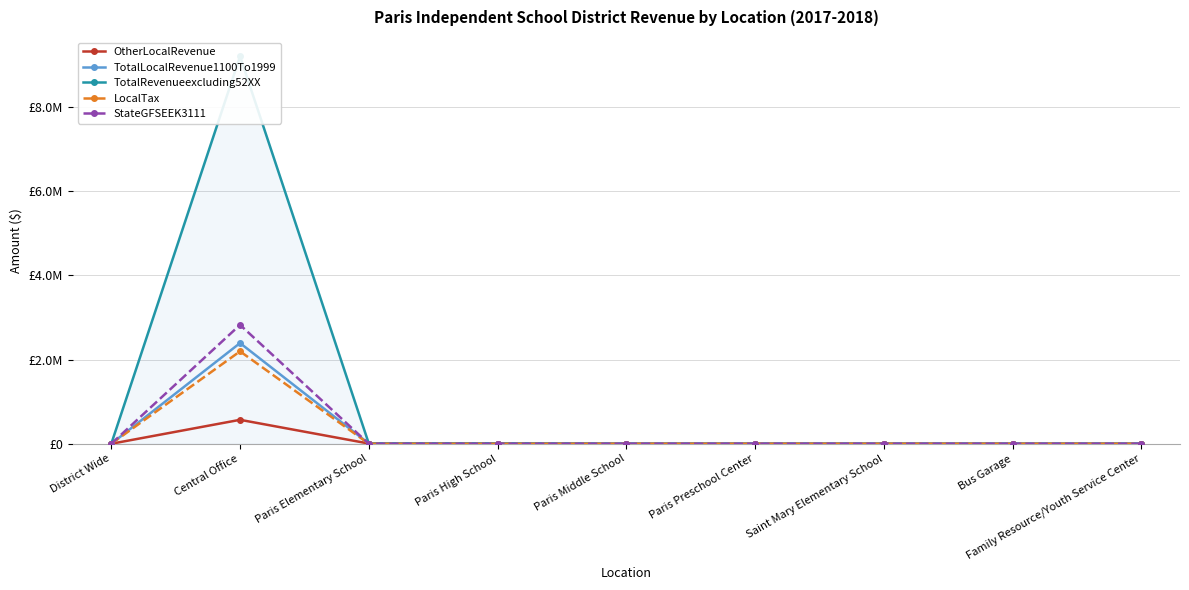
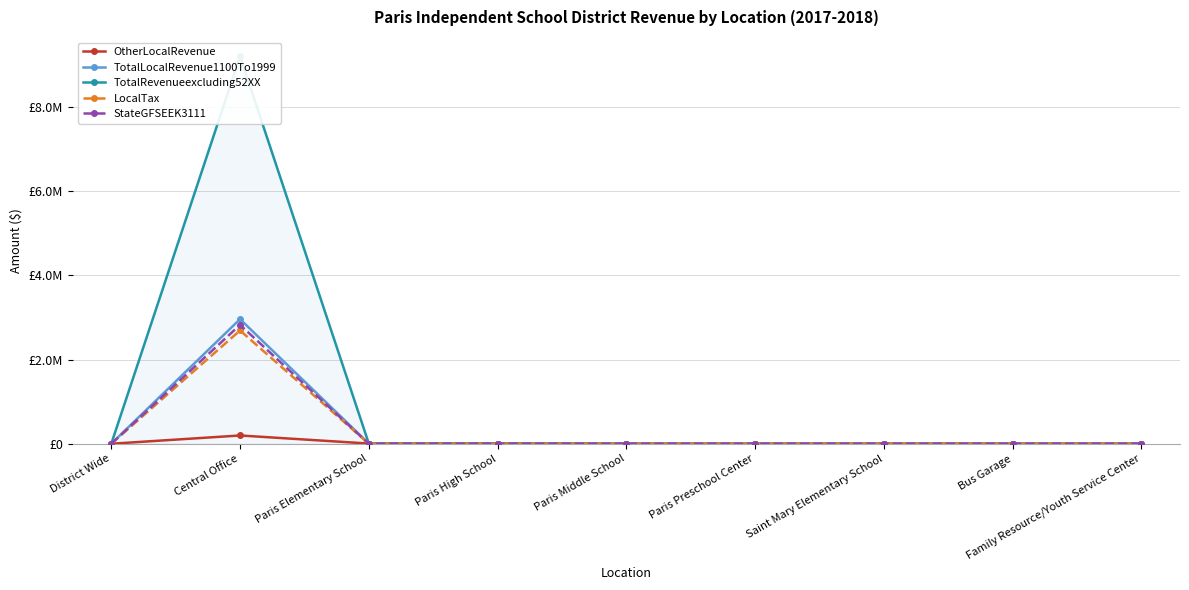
OtherLocalRevenue, Central Office: £600000 -> £200000
TotalLocalRevenue1100To1999, Central Office: £2400000 -> £3000000
LocalTax, Central Office: £2200000 -> £2700000
